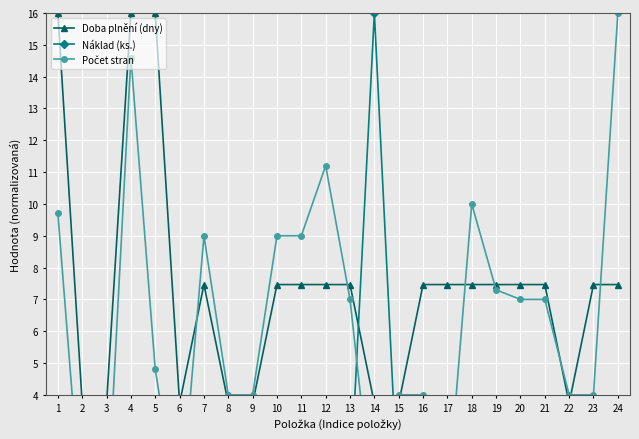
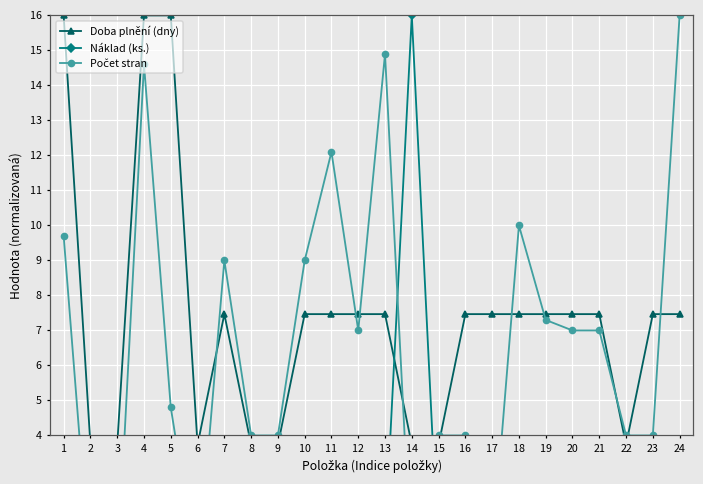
Počet stran, 11: 9.0 -> 12.1
Počet stran, 12: 11.2 -> 7.0
Počet stran, 13: 7.0 -> 14.9
